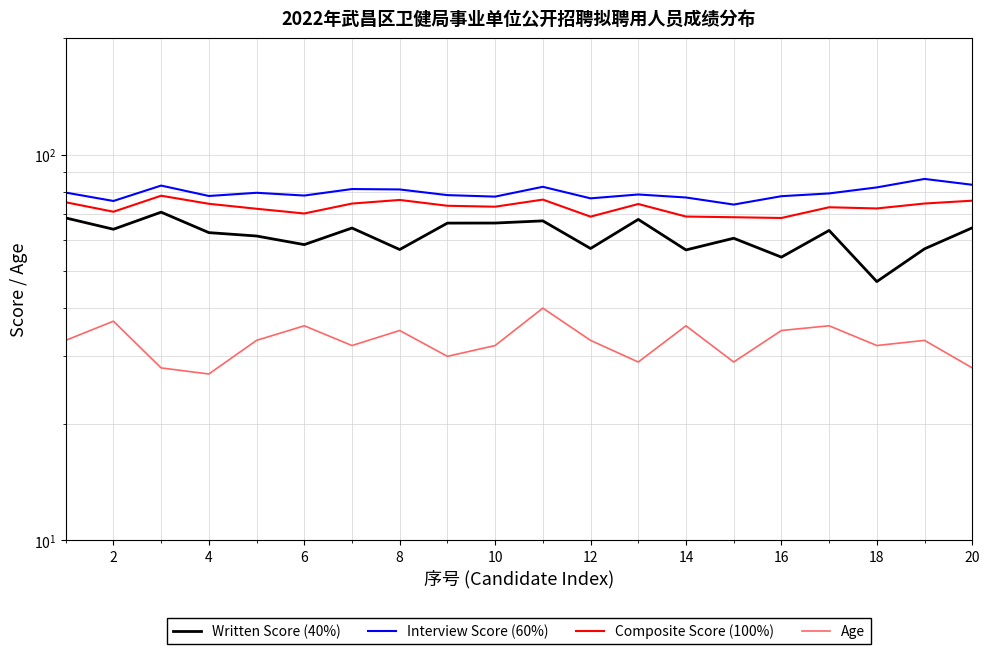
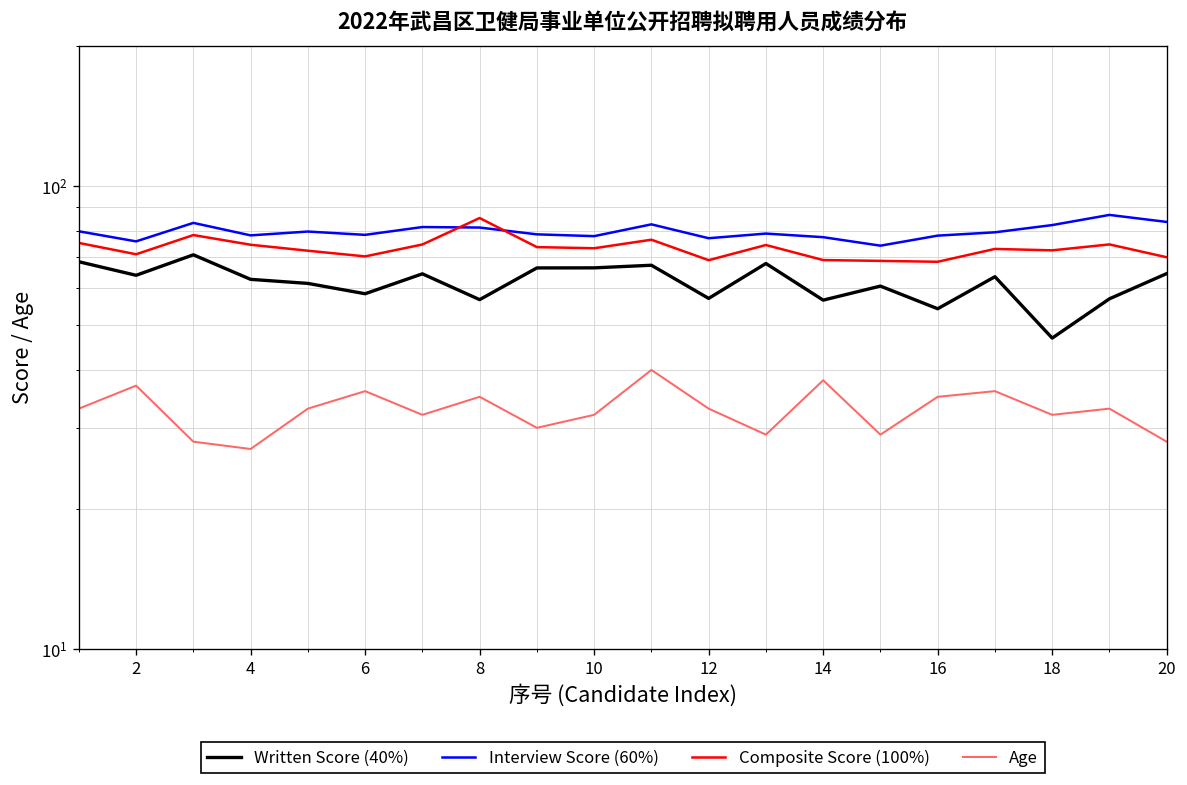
Composite Score (100%), 8: 76 -> 85
Age, 14: 36 -> 38
Composite Score (100%), 20: 76 -> 70
